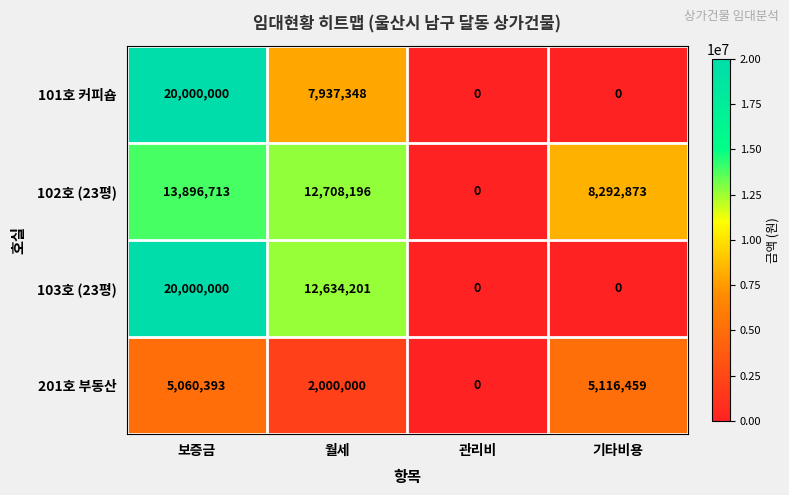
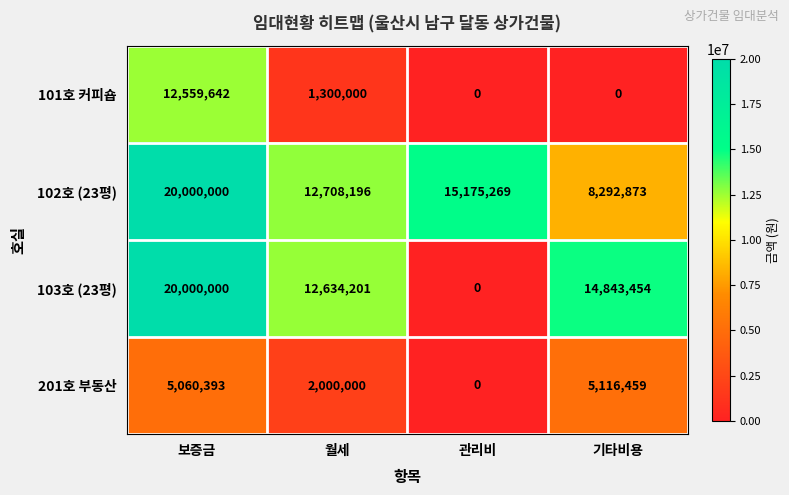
101호 커피숍, 보증금: 20,000,000 -> 12,559,642
101호 커피숍, 월세: 7,937,348 -> 1,300,000
102호 (23평), 보증금: 13,896,713 -> 20,000,000
102호 (23평), 관리비: 0 -> 15,175,269
103호 (23평), 기타비용: 0 -> 14,843,454
